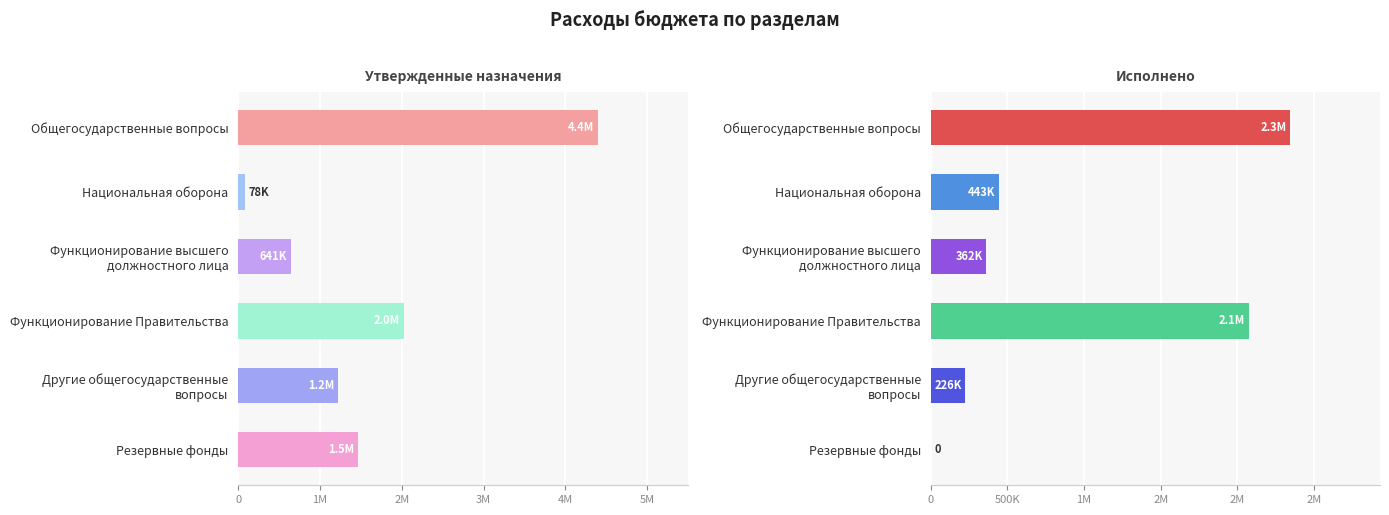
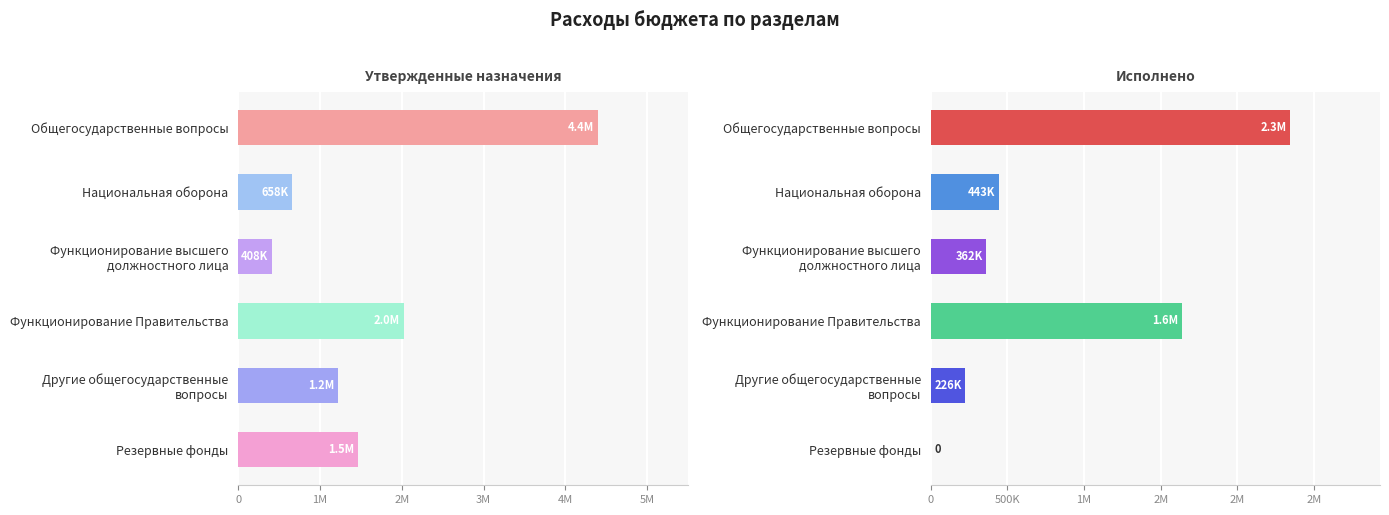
Утвержденные назначения, Национальная оборона: 78K -> 658K
Утвержденные назначения, Функционирование высшего должностного лица: 641K -> 408K
Исполнено, Функционирование Правительства: 2.1M -> 1.6M
